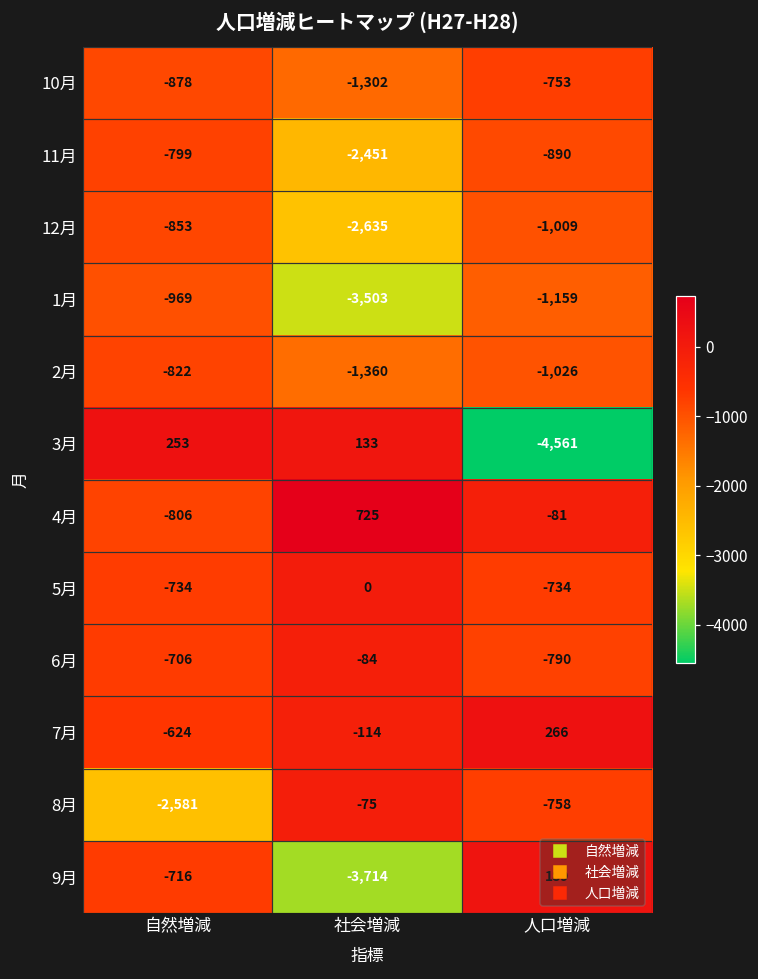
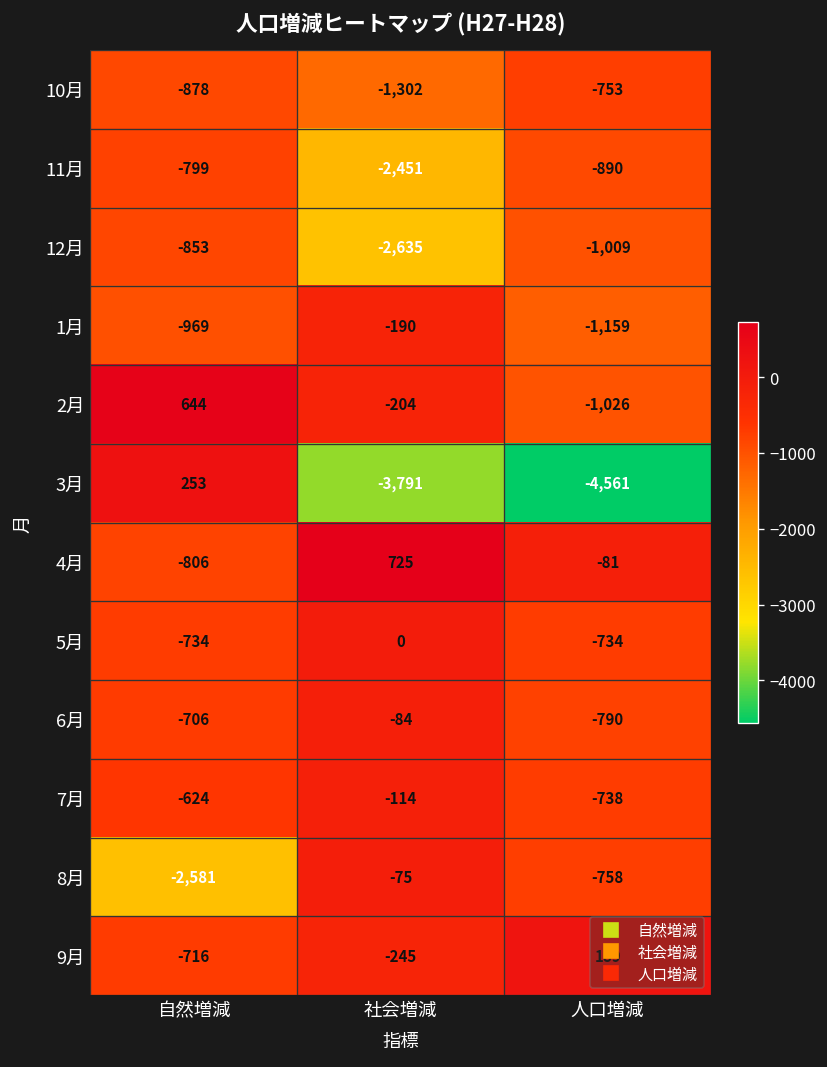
1月, 社会増減: -3,503 -> -190
2月, 自然増減: -822 -> 644
2月, 社会増減: -1,360 -> -204
3月, 社会増減: 133 -> -3,791
7月, 人口増減: 266 -> -738
9月, 社会増減: -3,714 -> -245
